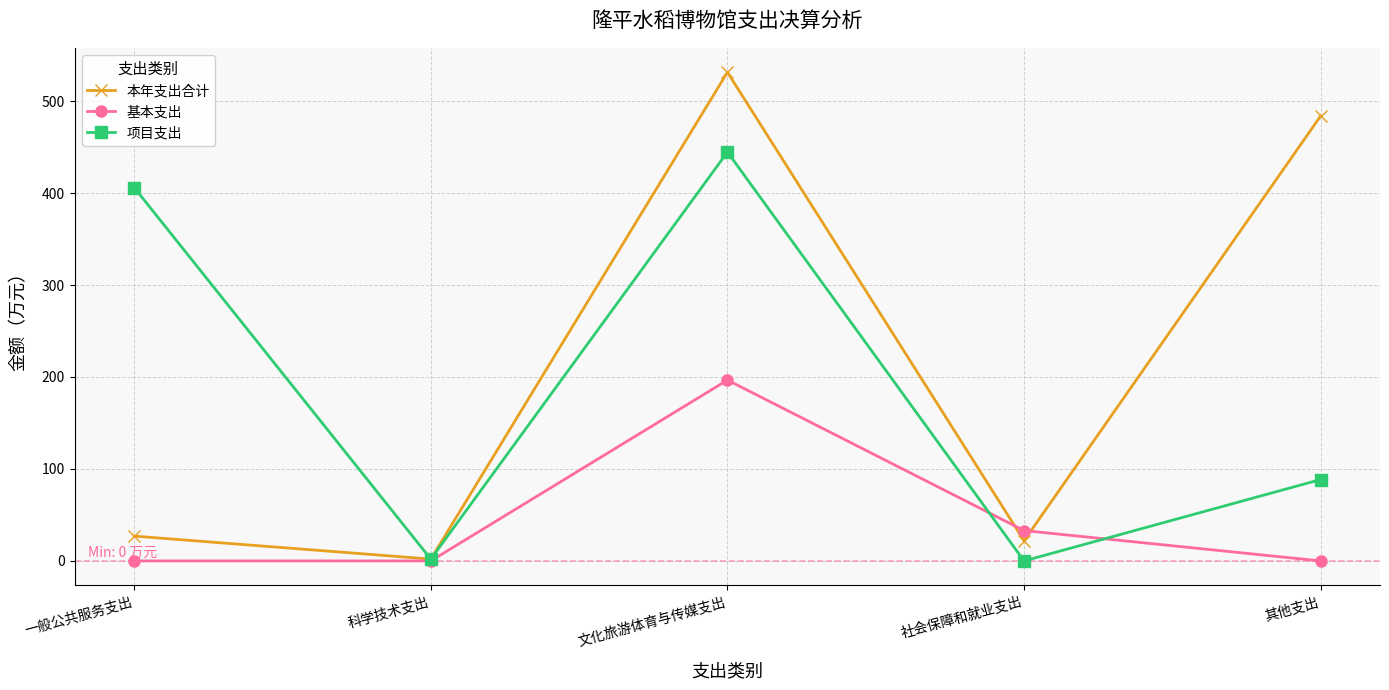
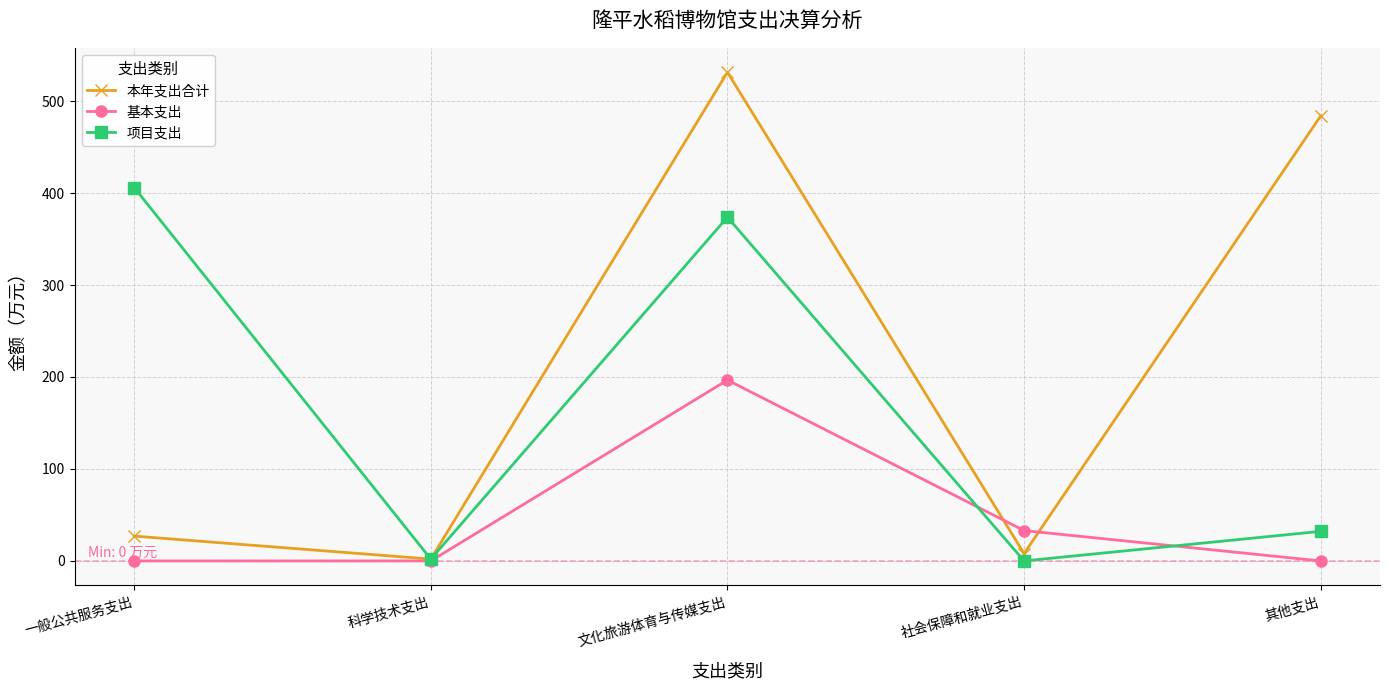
项目支出, 文化旅游体育与传媒支出: 440 -> 370
本年支出合计, 社会保障和就业支出: 20 -> 10
项目支出, 其他支出: 90 -> 30
